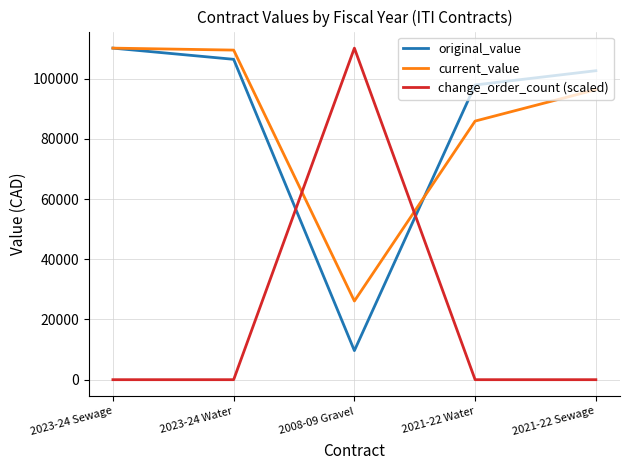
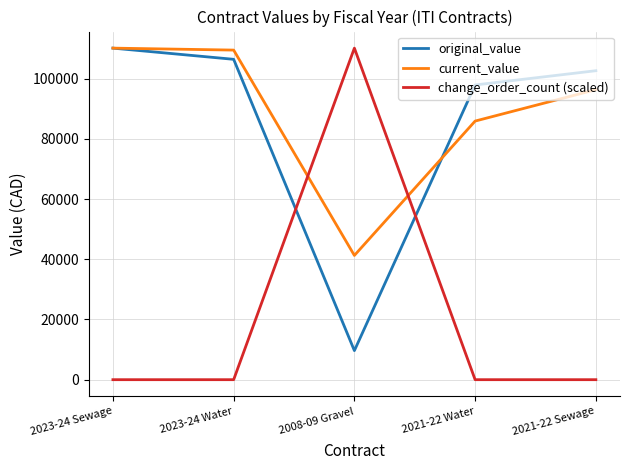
current_value, 2008-09 Gravel: 26000 -> 41000
